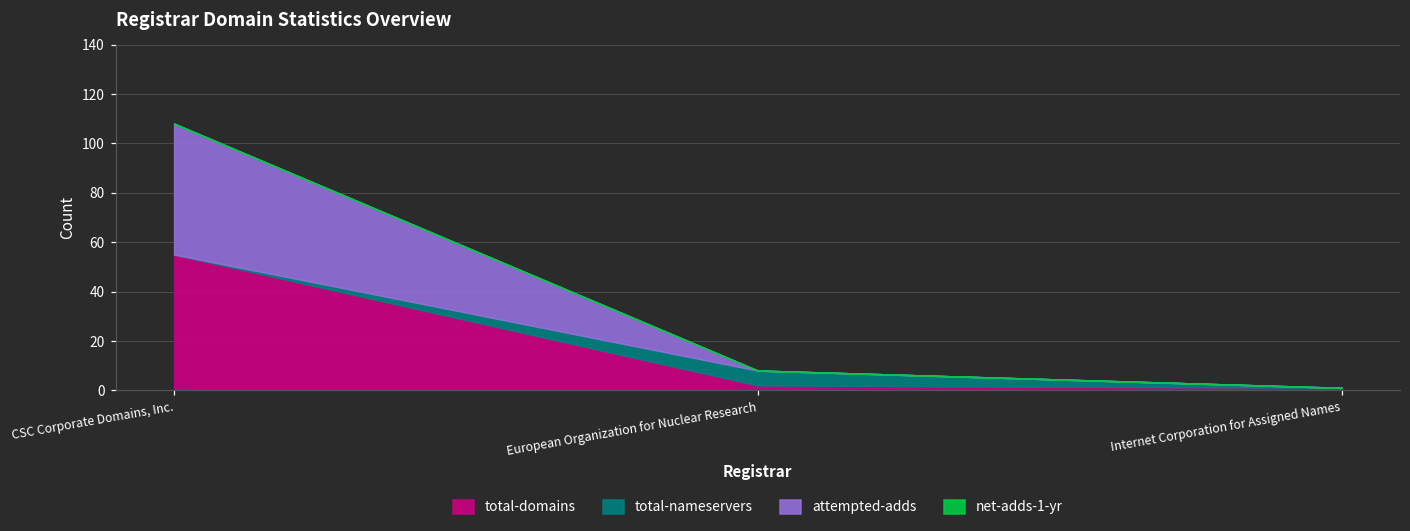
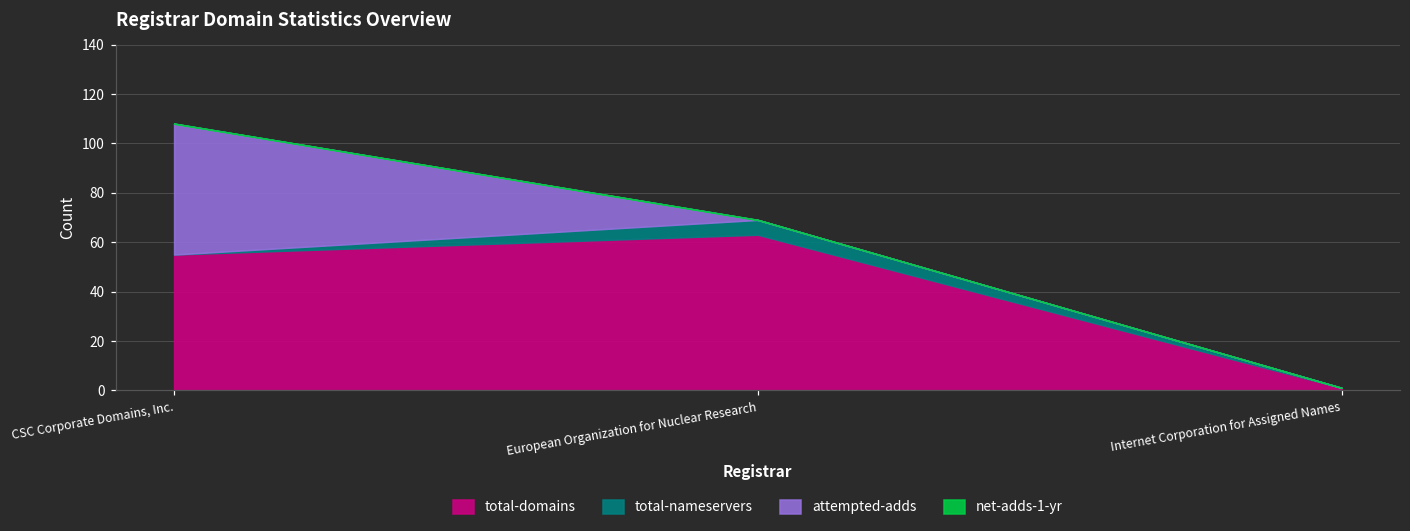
total-domains, European Organization for Nuclear Research: 2 -> 63
